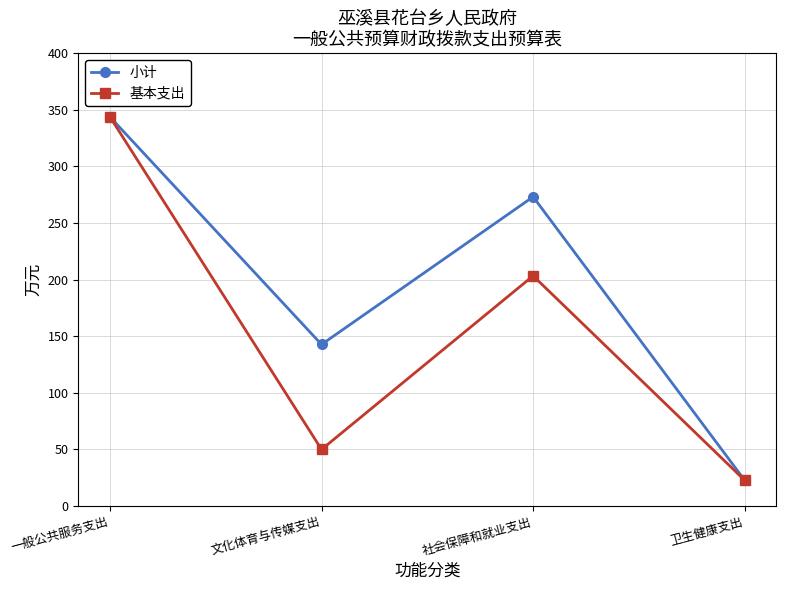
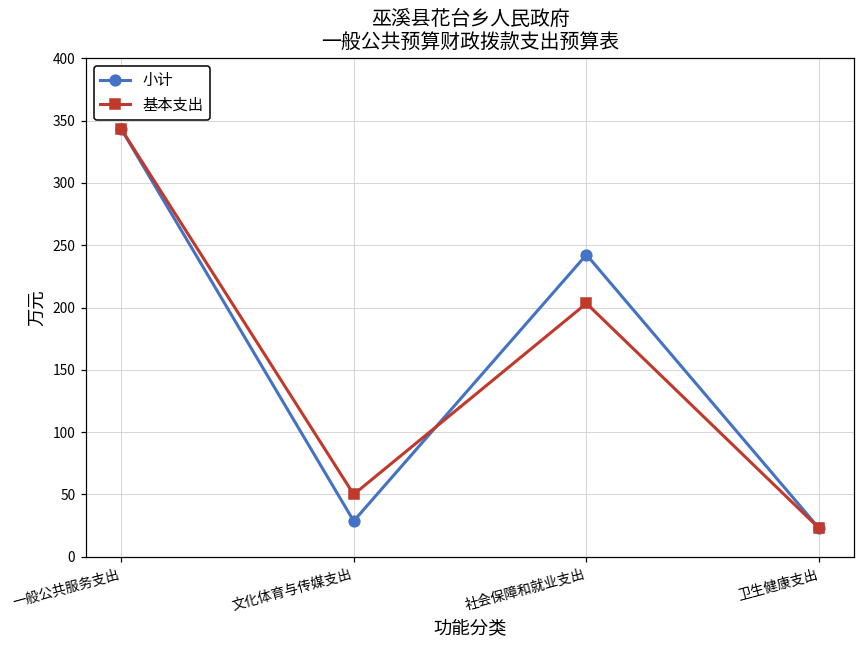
小计, 文化体育与传媒支出: 143 -> 29
小计, 社会保障和就业支出: 273 -> 242
